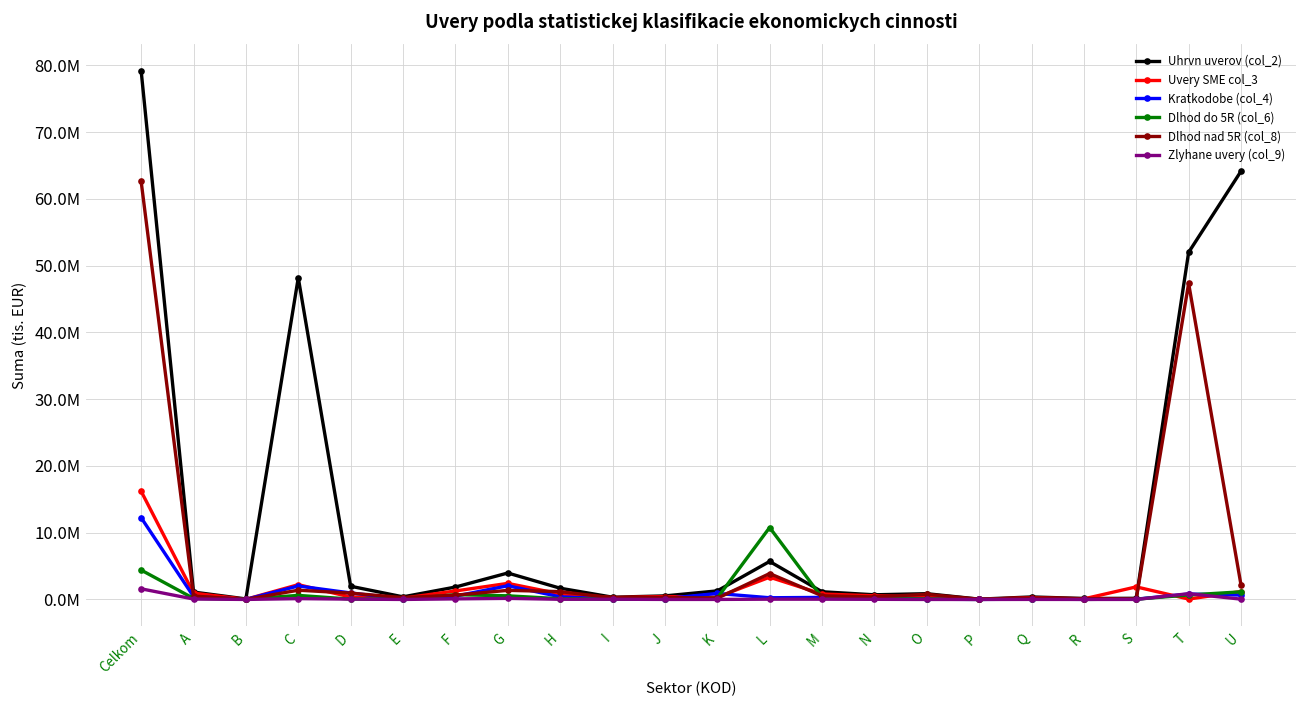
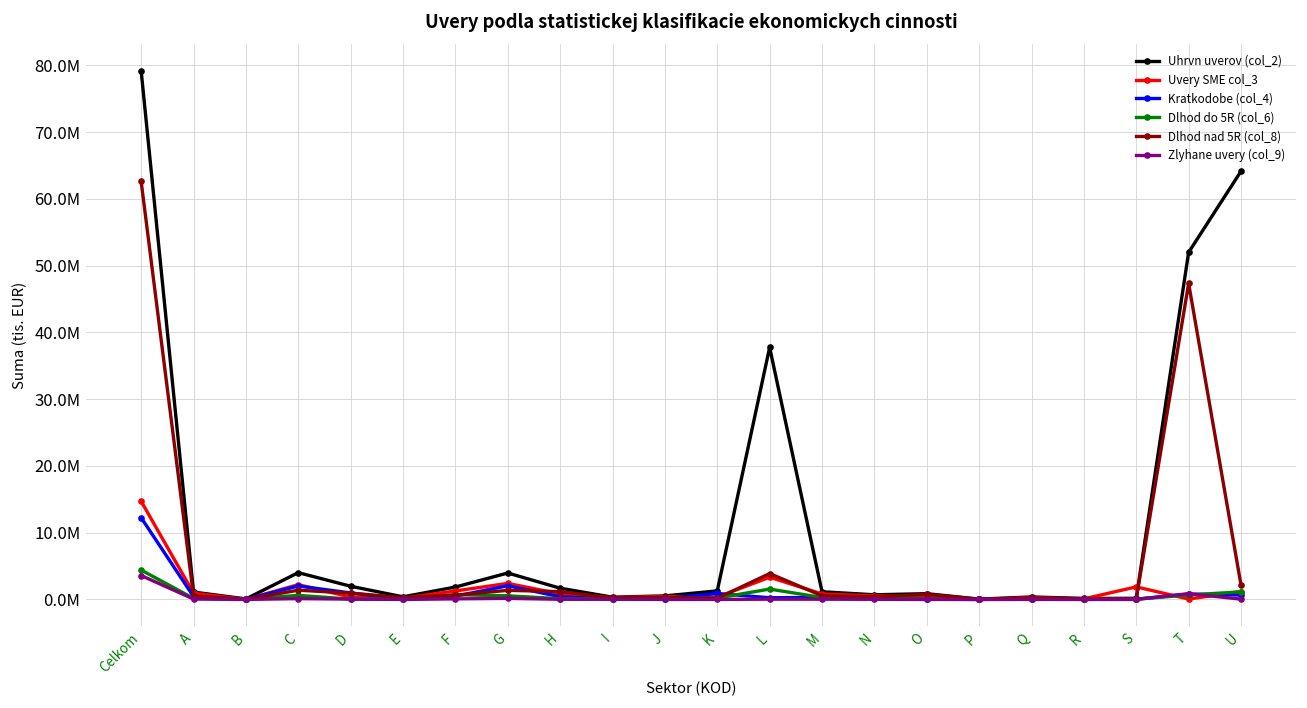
Uvery SME col_3, Celkom: 16000000 -> 15000000
Zlyhane uvery (col_9), Celkom: 2000000 -> 4000000
Uhrvn uverov (col_2), C: 48000000 -> 4000000
Uhrvn uverov (col_2), L: 6000000 -> 38000000
Dlhod do 5R (col_6), L: 11000000 -> 2000000
